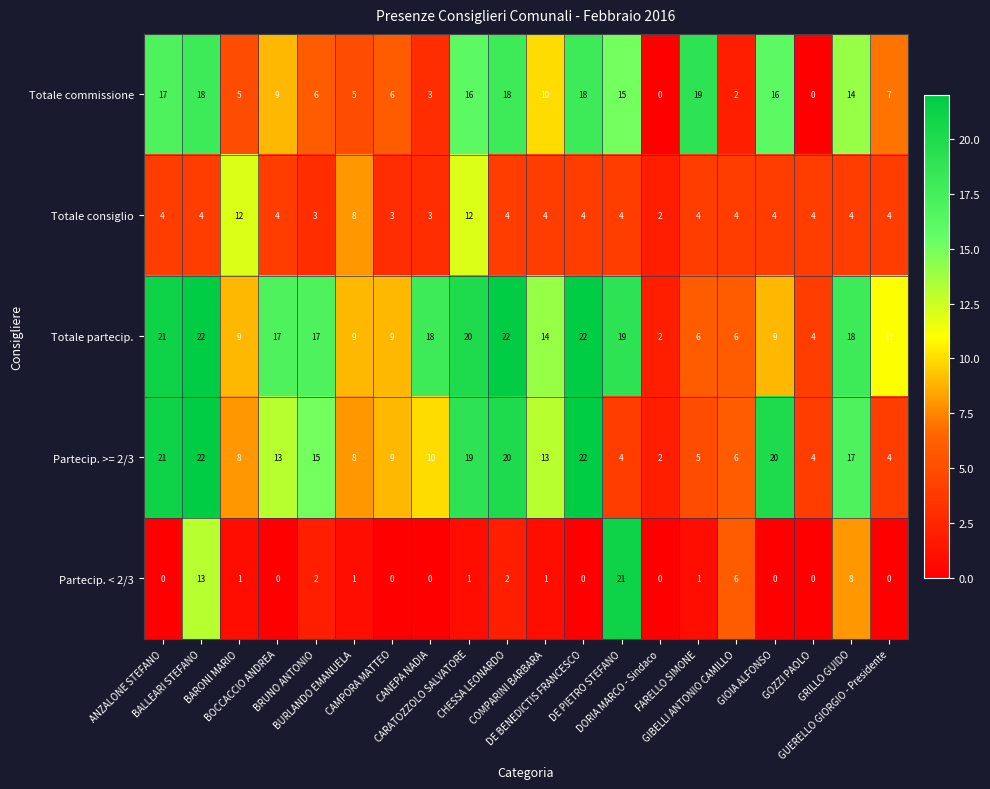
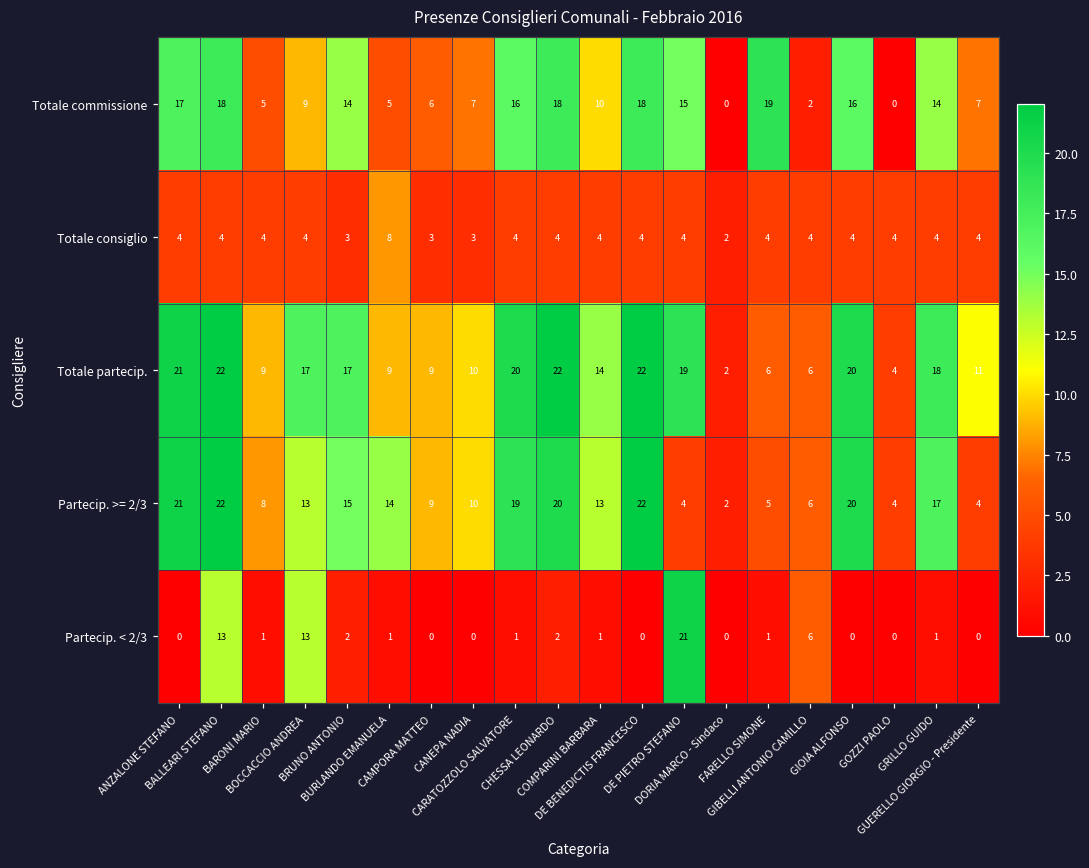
Totale commissione, BRUNO ANTONIO: 6 -> 14
Totale commissione, CANEPA NADIA: 3 -> 7
Totale consiglio, BARONI MARIO: 12 -> 4
Totale consiglio, CARATOZZOLO SALVATORE: 12 -> 4
Totale partecip., CANEPA NADIA: 18 -> 10
Totale partecip., GIOIA ALFONSO: 9 -> 20
Partecip. >= 2/3, BURLANDO EMANUELA: 8 -> 14
Partecip. < 2/3, BOCCACCIO ANDREA: 0 -> 13
Partecip. < 2/3, GRILLO GUIDO: 8 -> 1
